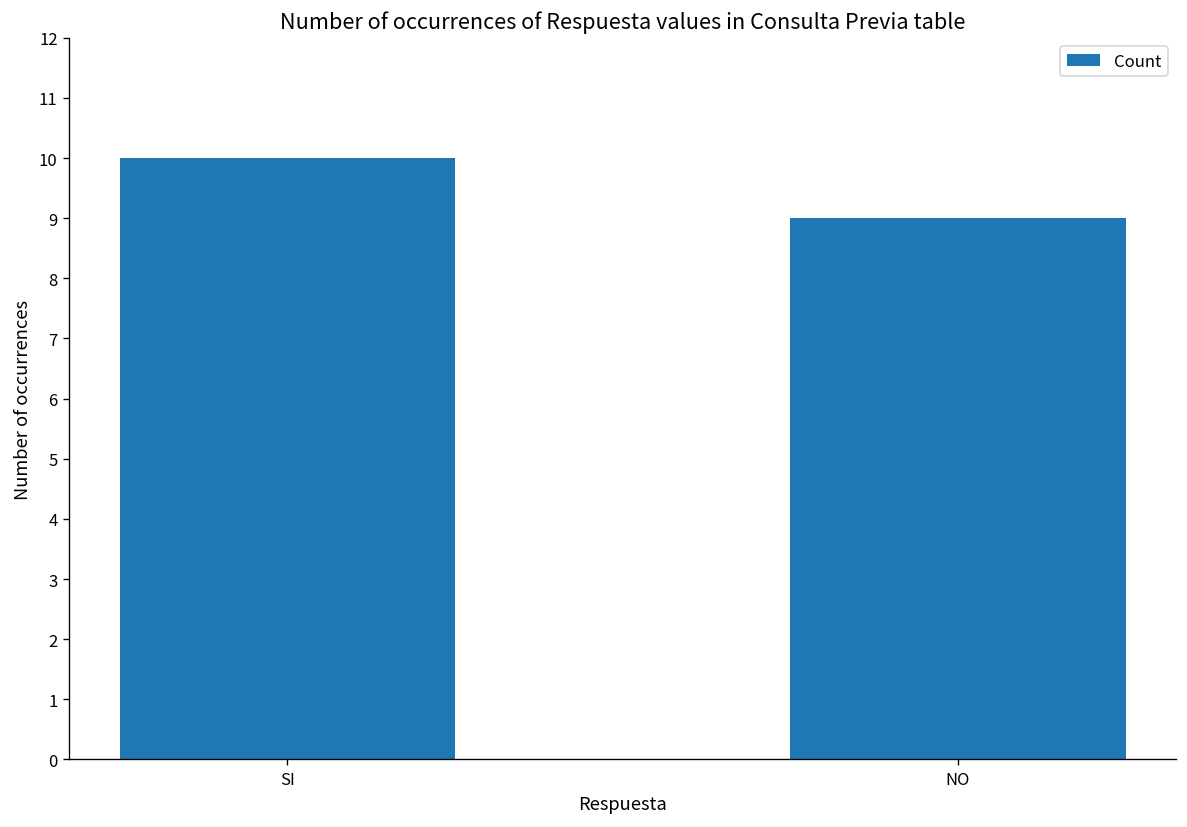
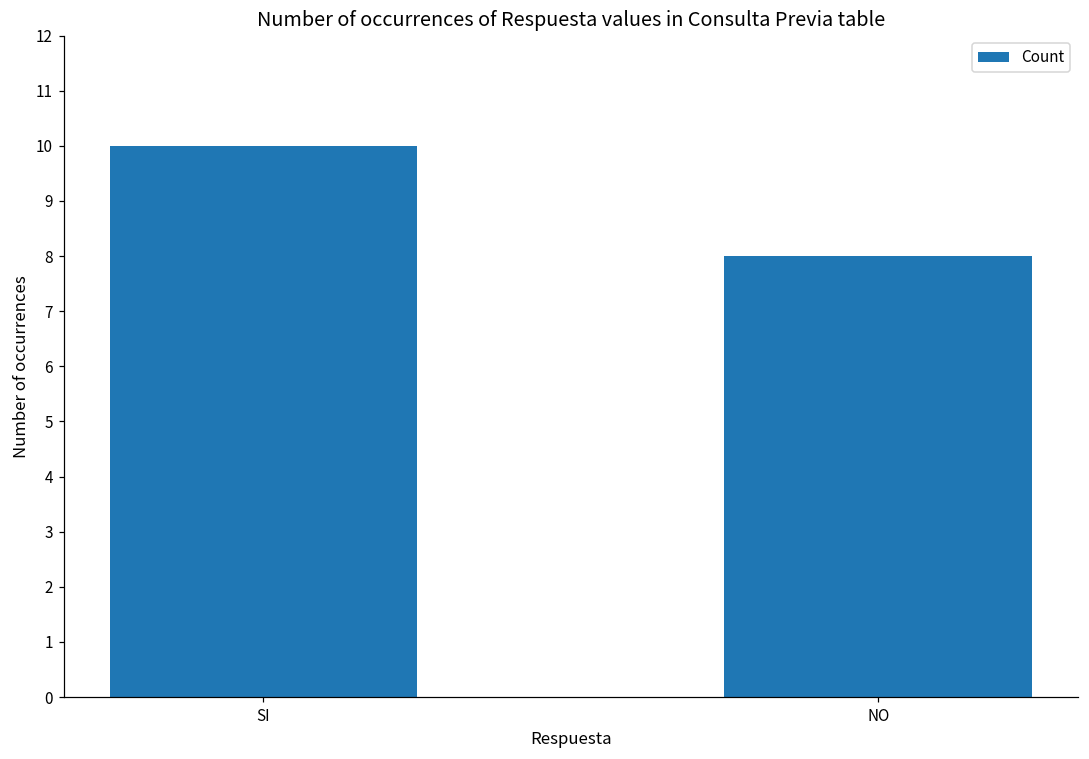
NO: 9 -> 8
